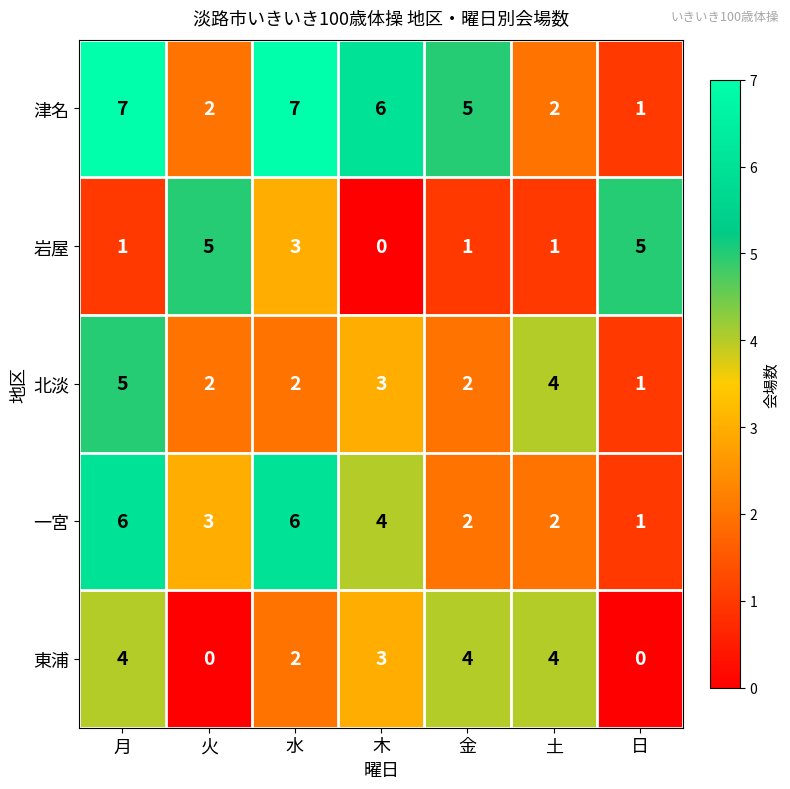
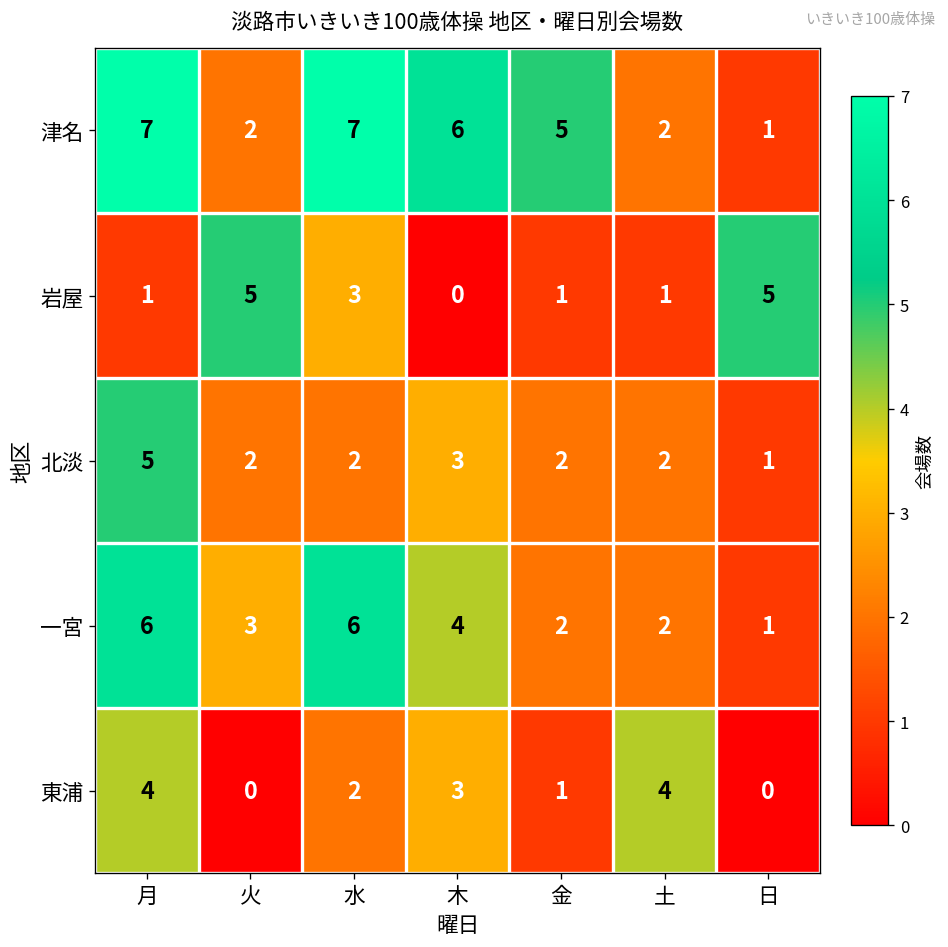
北淡, 土: 4 -> 2
東浦, 金: 4 -> 1
